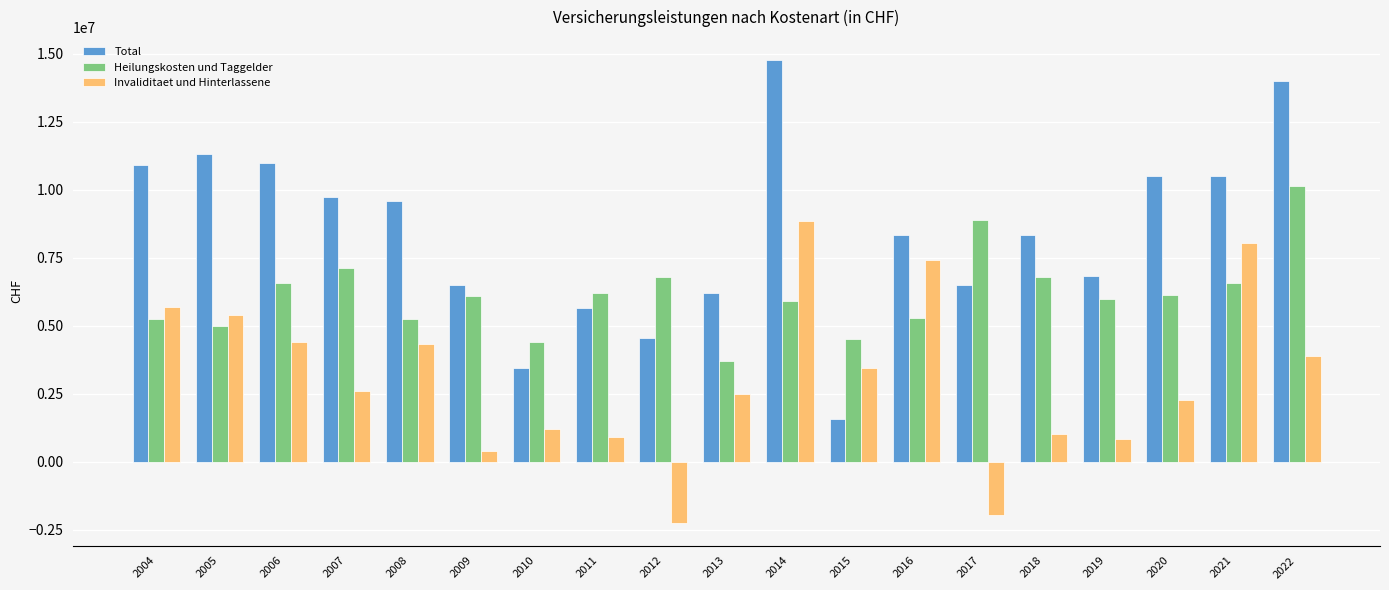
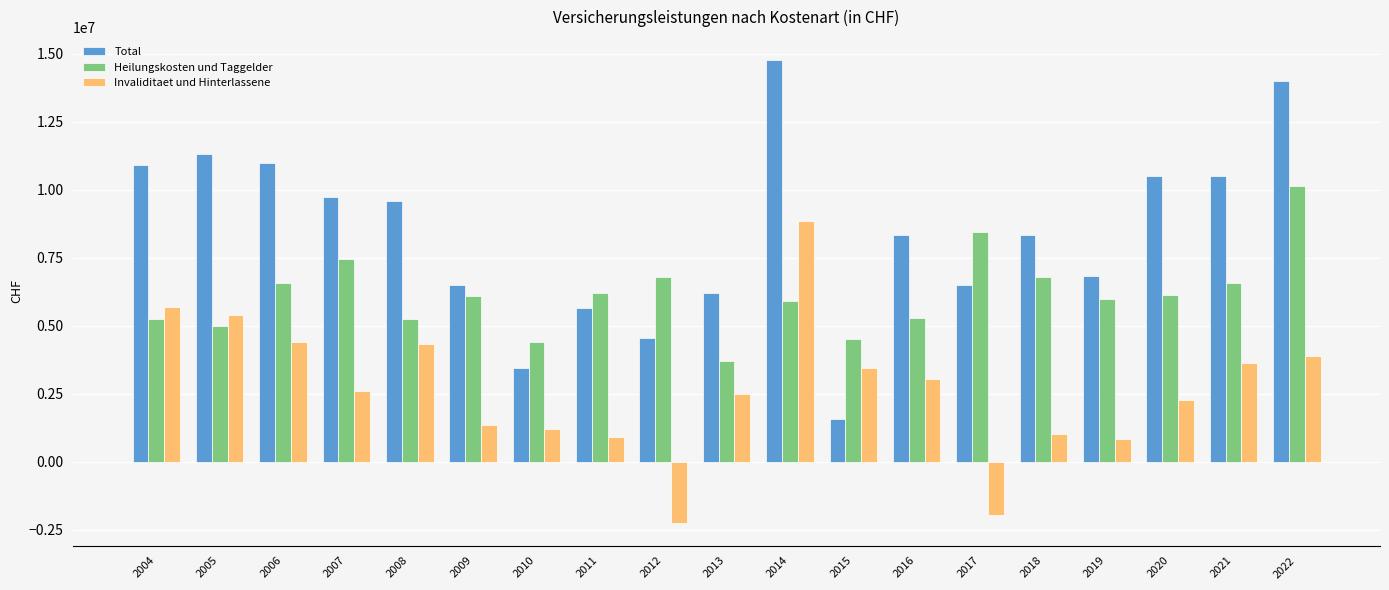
Heilungskosten und Taggelder, 2007: 7100000 -> 7400000
Invaliditaet und Hinterlassene, 2009: 400000 -> 1300000
Invaliditaet und Hinterlassene, 2016: 7400000 -> 3000000
Heilungskosten und Taggelder, 2017: 8900000 -> 8500000
Invaliditaet und Hinterlassene, 2021: 8000000 -> 3600000
